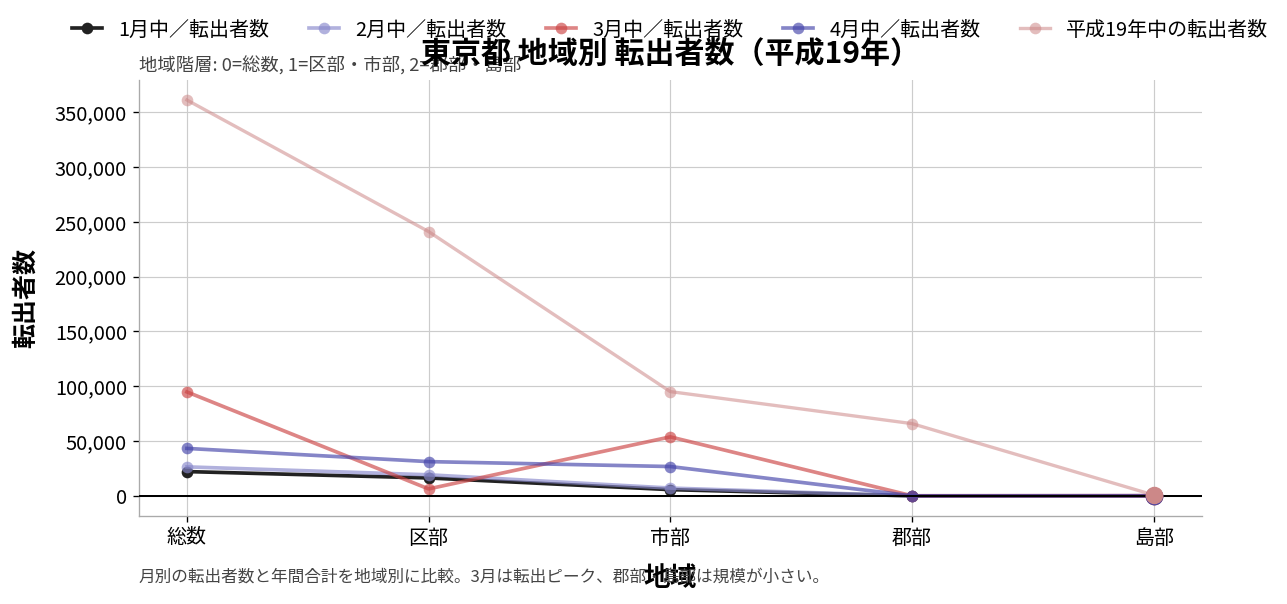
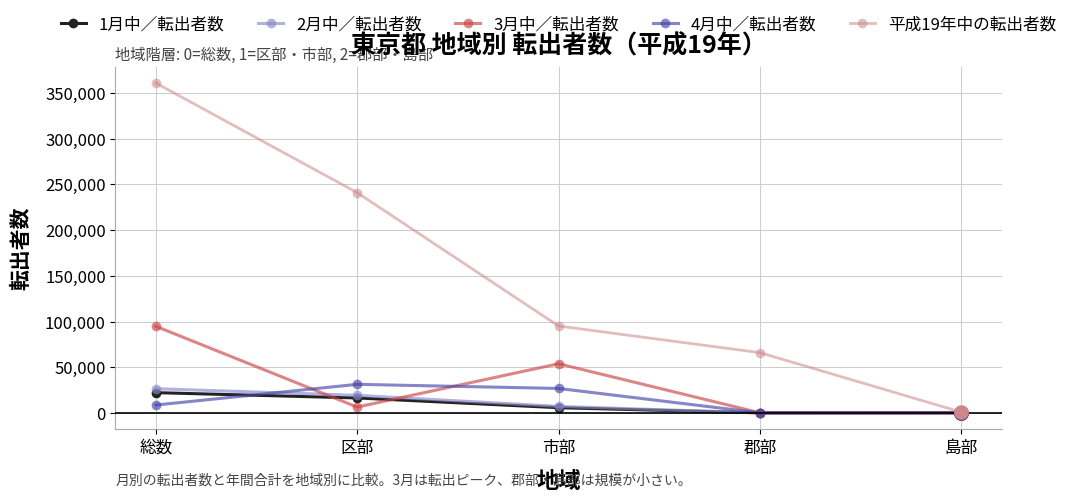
4月中／転出者数, 総数: 40,000 -> 10,000
